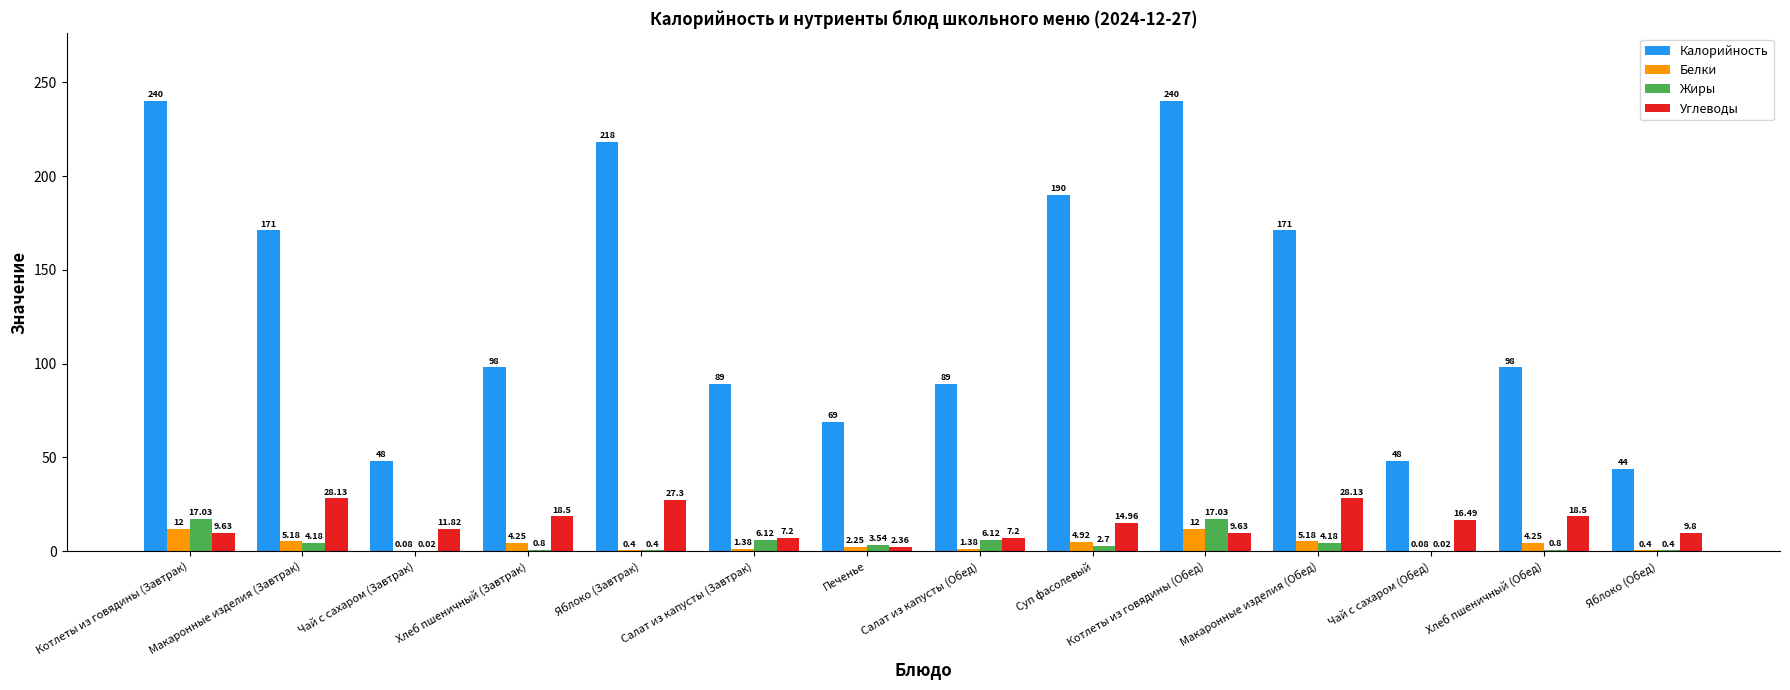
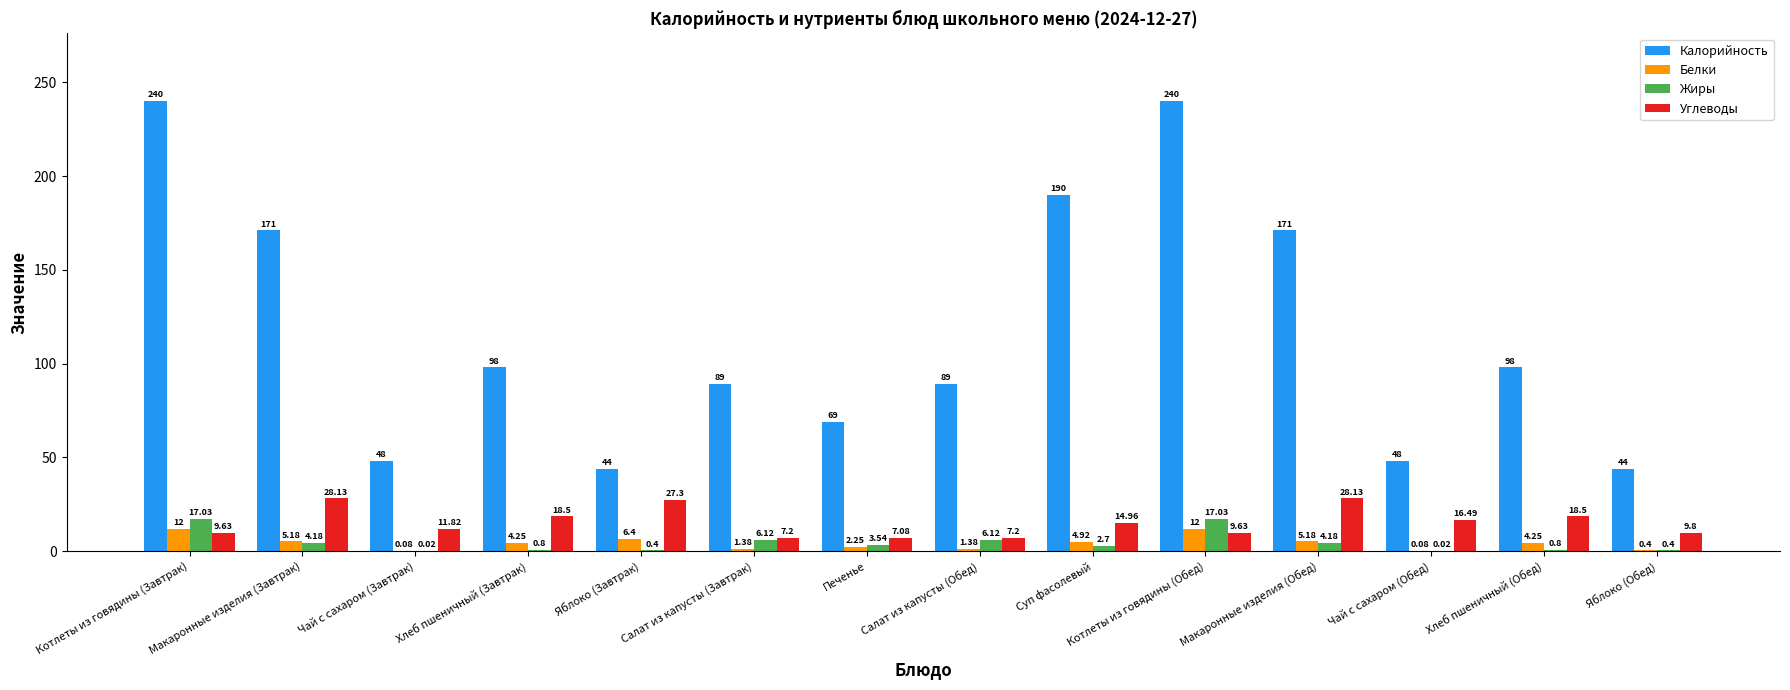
Калорийность, Яблоко (Завтрак): 218 -> 44
Белки, Яблоко (Завтрак): 0.4 -> 6.4
Углеводы, Печенье: 2.36 -> 7.08
